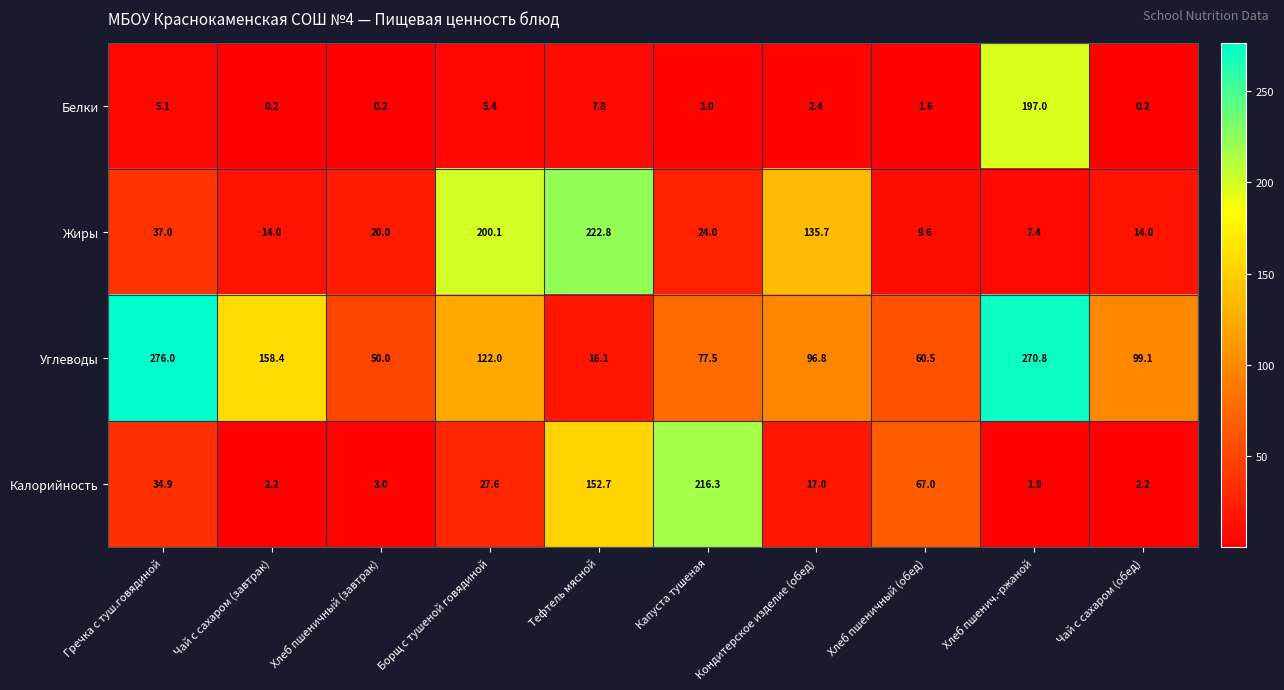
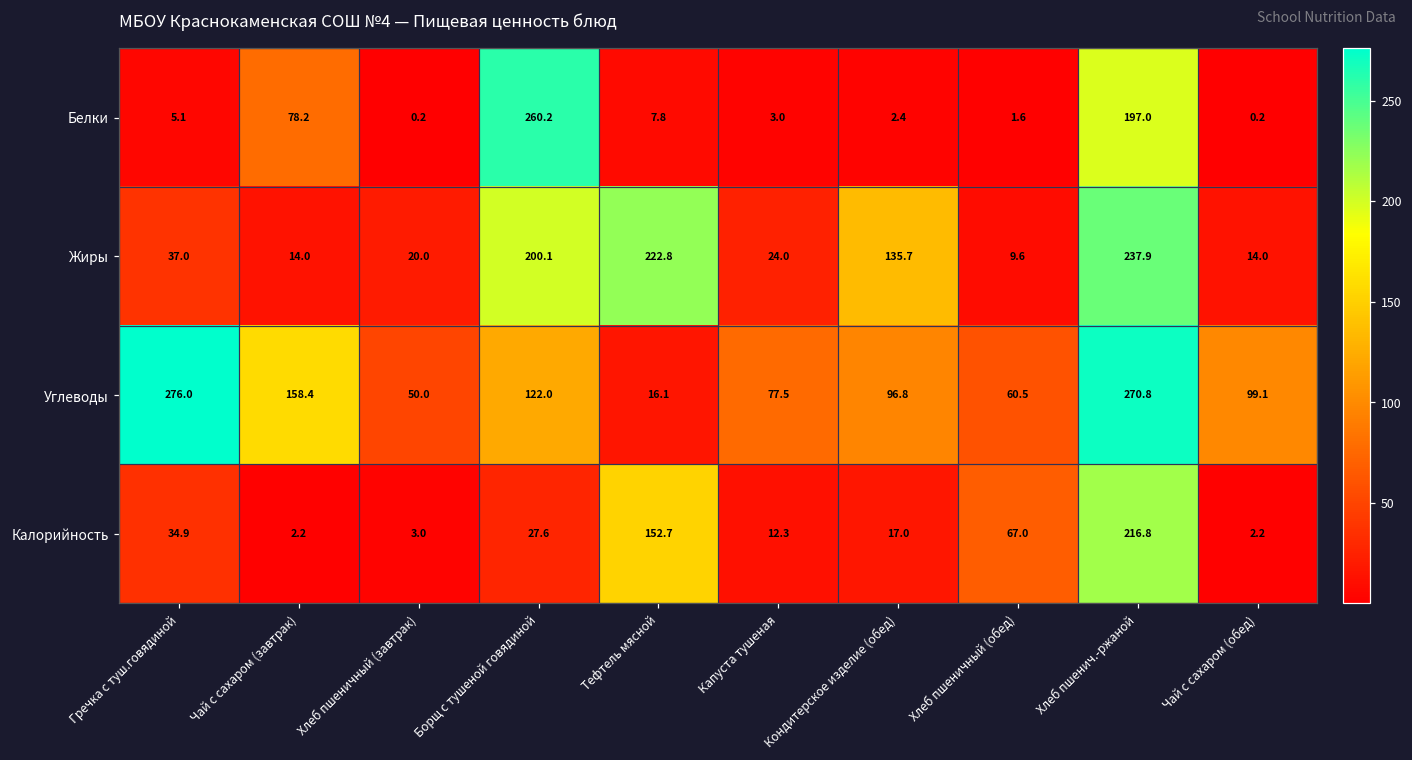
Белки, Чай с сахаром (завтрак): 0.2 -> 78.2
Белки, Борщ с тушеной говядиной: 5.4 -> 260.2
Жиры, Хлеб пшенич.-ржаной: 7.4 -> 237.9
Калорийность, Капуста тушеная: 216.3 -> 12.3
Калорийность, Хлеб пшенич.-ржаной: 1.9 -> 216.8
